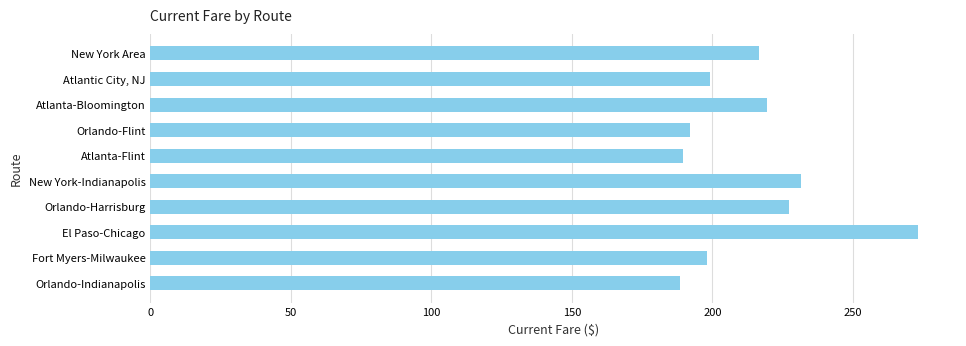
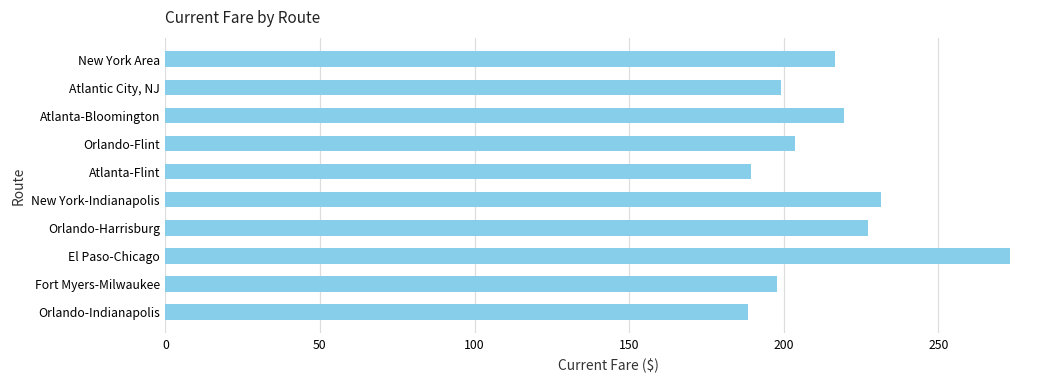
Orlando-Flint: 192 -> 204
